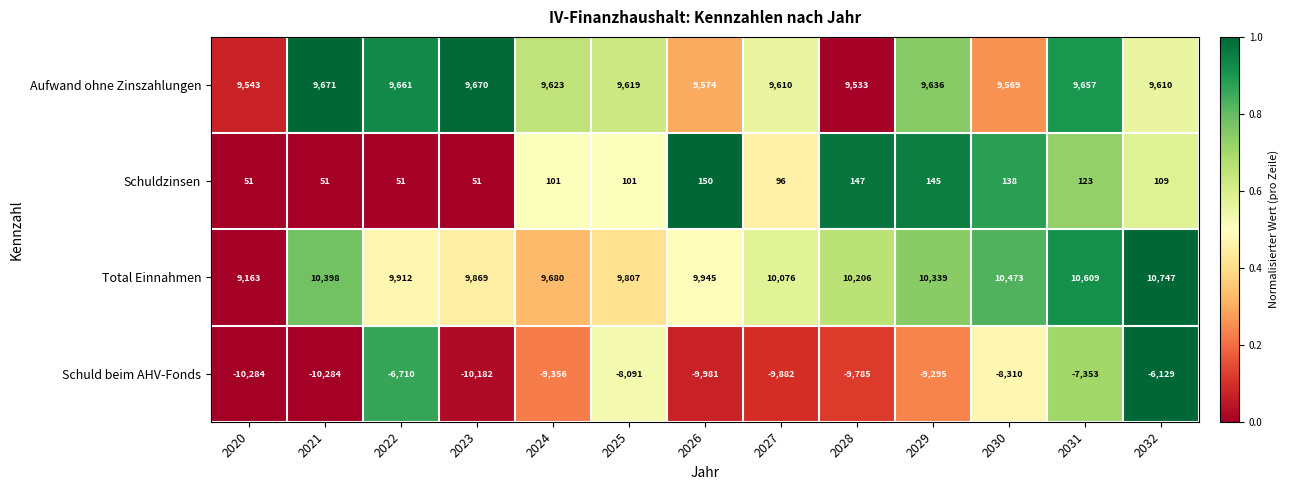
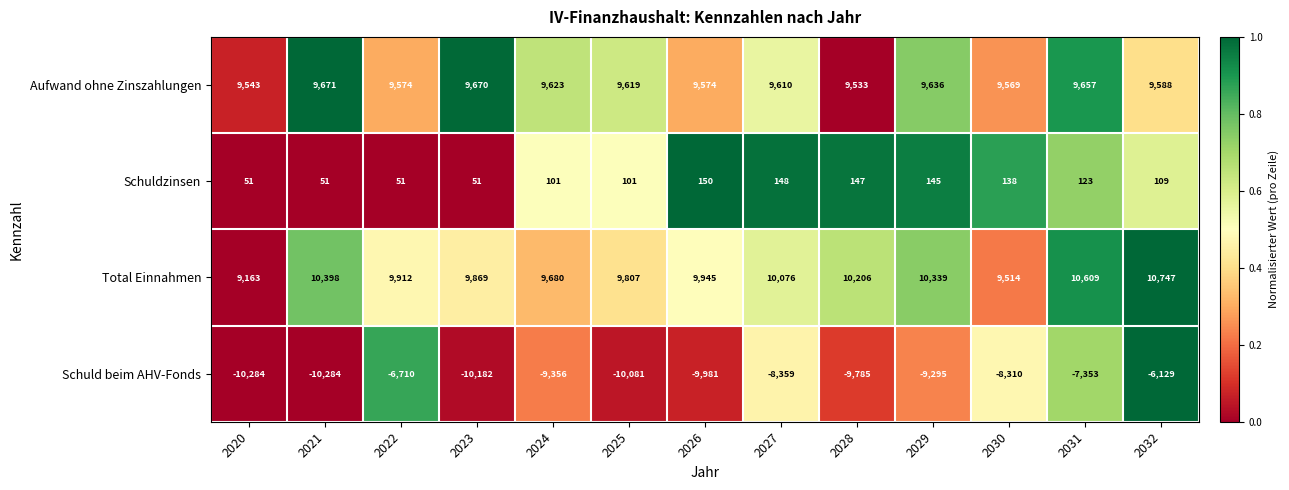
Aufwand ohne Zinszahlungen, 2022: 9,661 -> 9,574
Aufwand ohne Zinszahlungen, 2032: 9,610 -> 9,588
Schuldzinsen, 2027: 96 -> 148
Total Einnahmen, 2030: 10,473 -> 9,514
Schuld beim AHV-Fonds, 2025: -8,091 -> -10,081
Schuld beim AHV-Fonds, 2027: -9,882 -> -8,359
